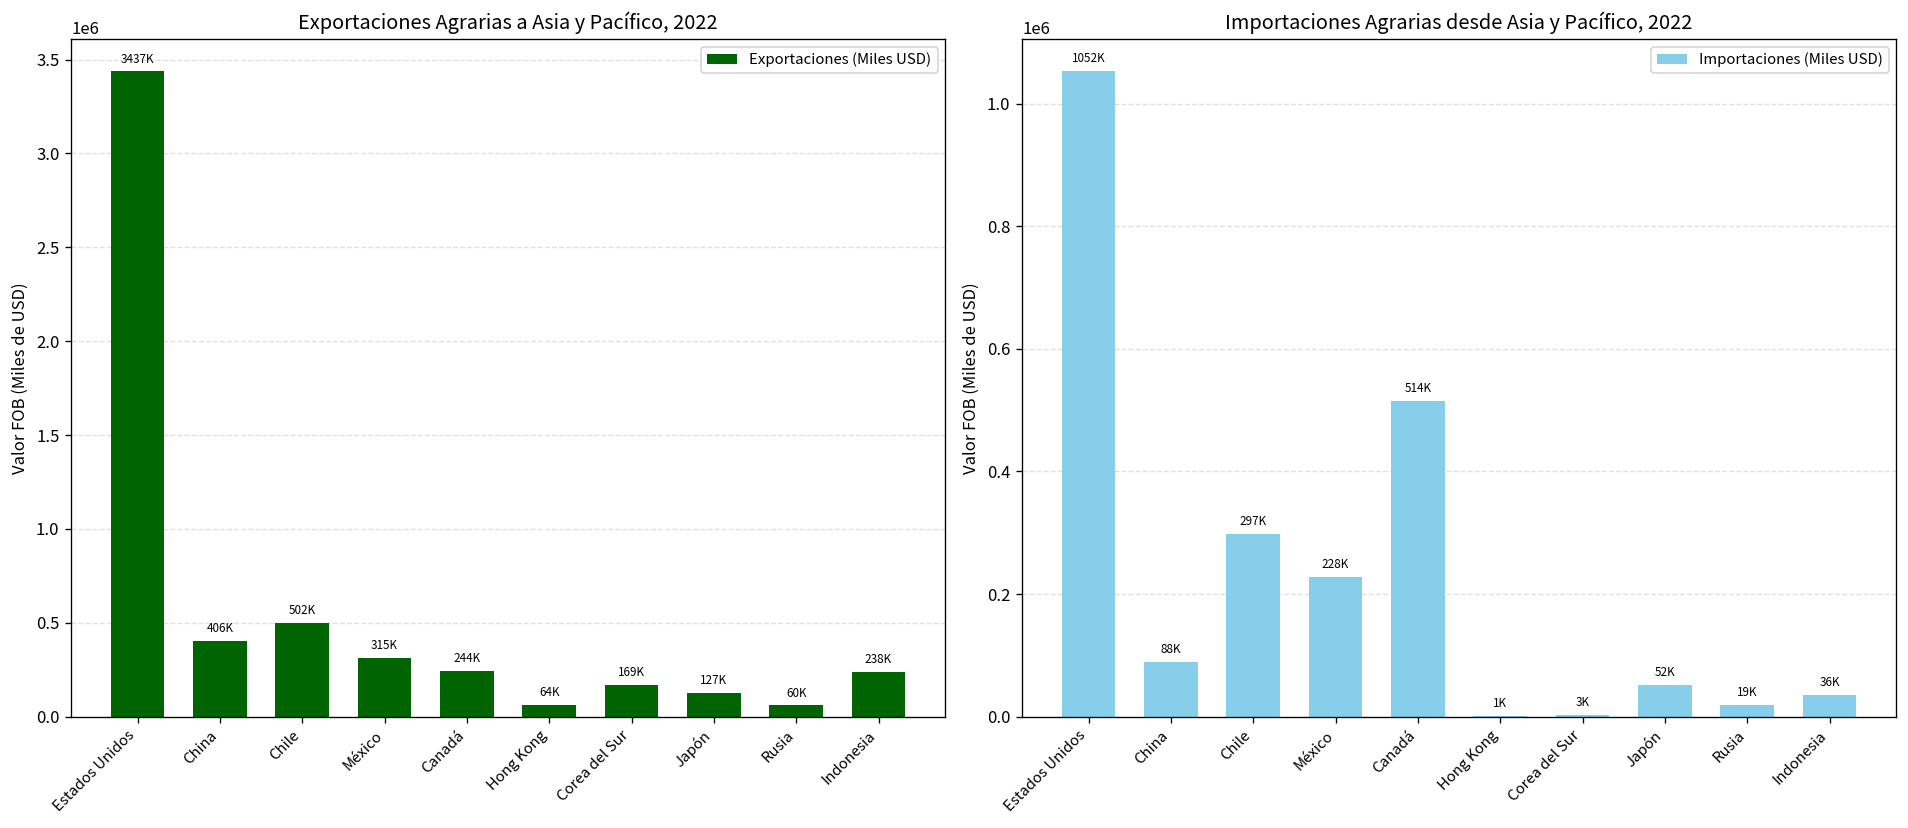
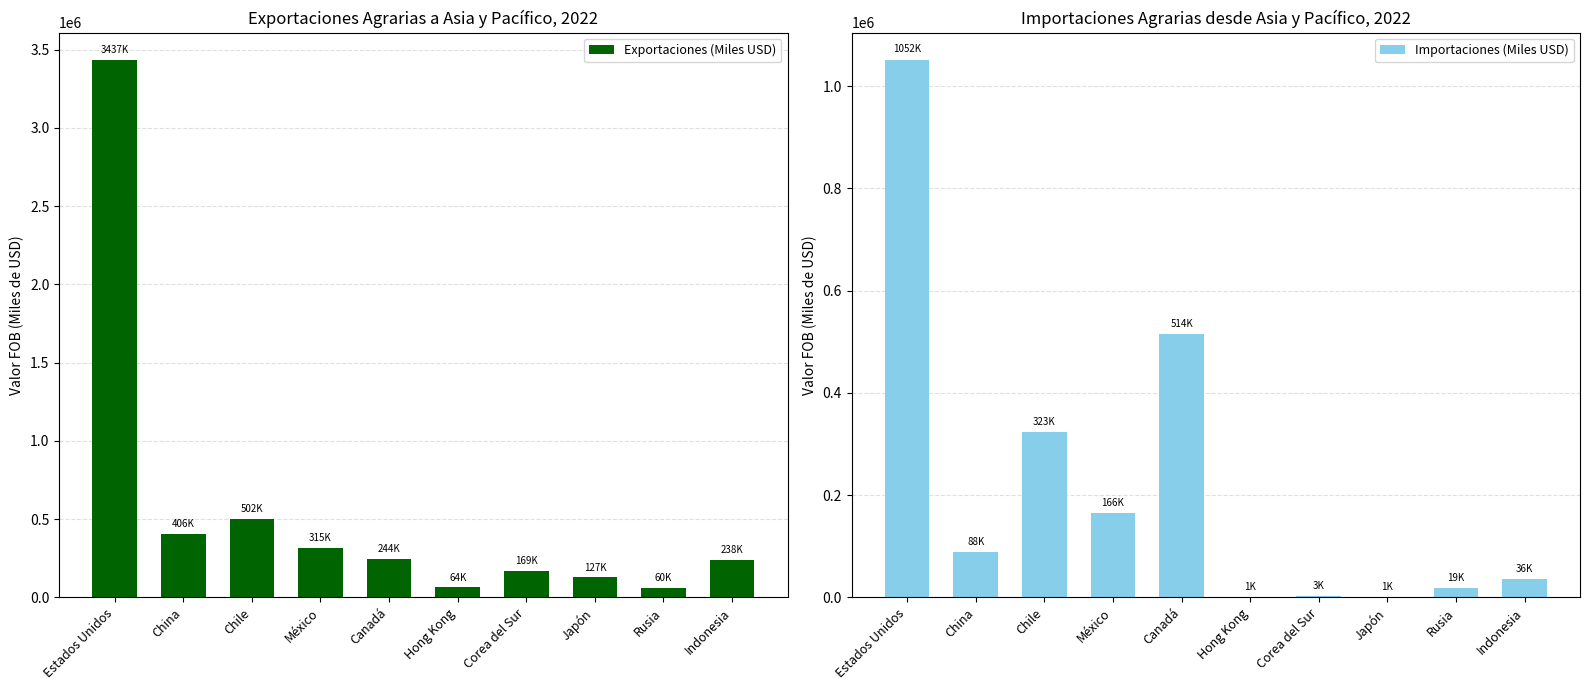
Importaciones Agrarias desde Asia y Pacífico, 2022, Chile: 297K -> 323K
Importaciones Agrarias desde Asia y Pacífico, 2022, México: 228K -> 166K
Importaciones Agrarias desde Asia y Pacífico, 2022, Japón: 52K -> 1K
